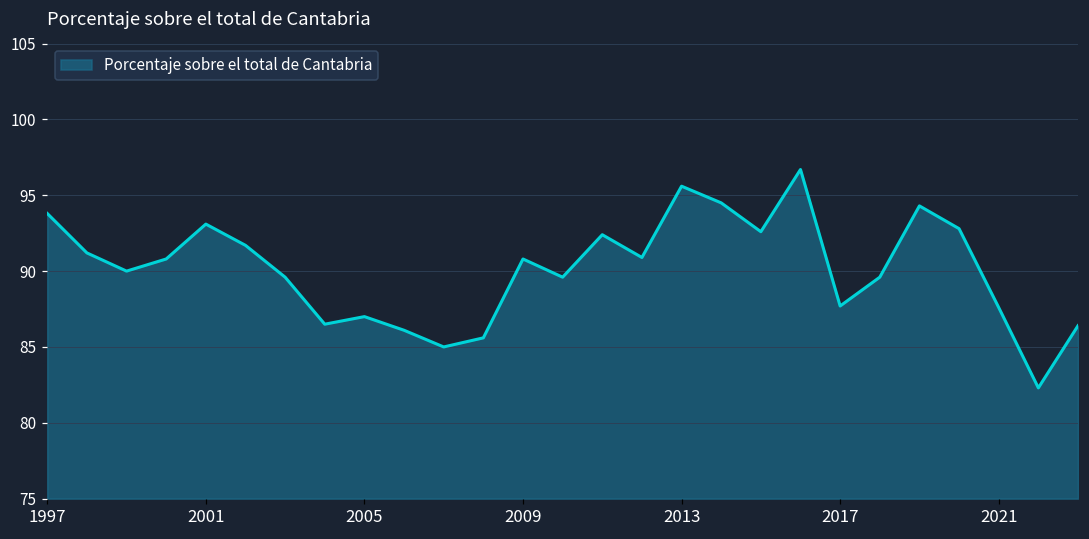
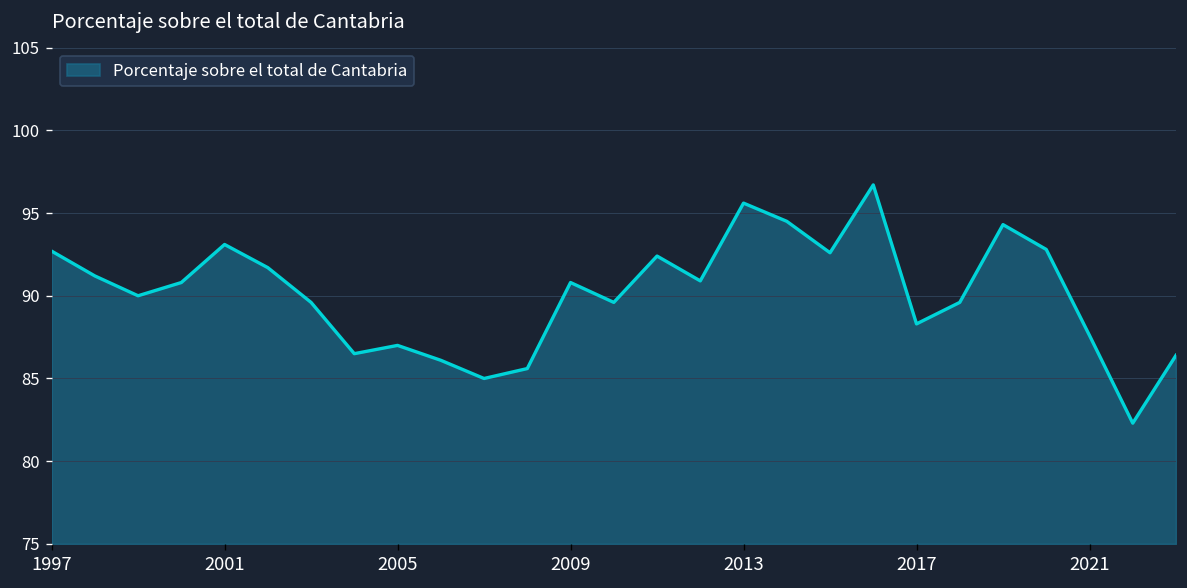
1997: 93.8 -> 92.7
2017: 87.7 -> 88.3
